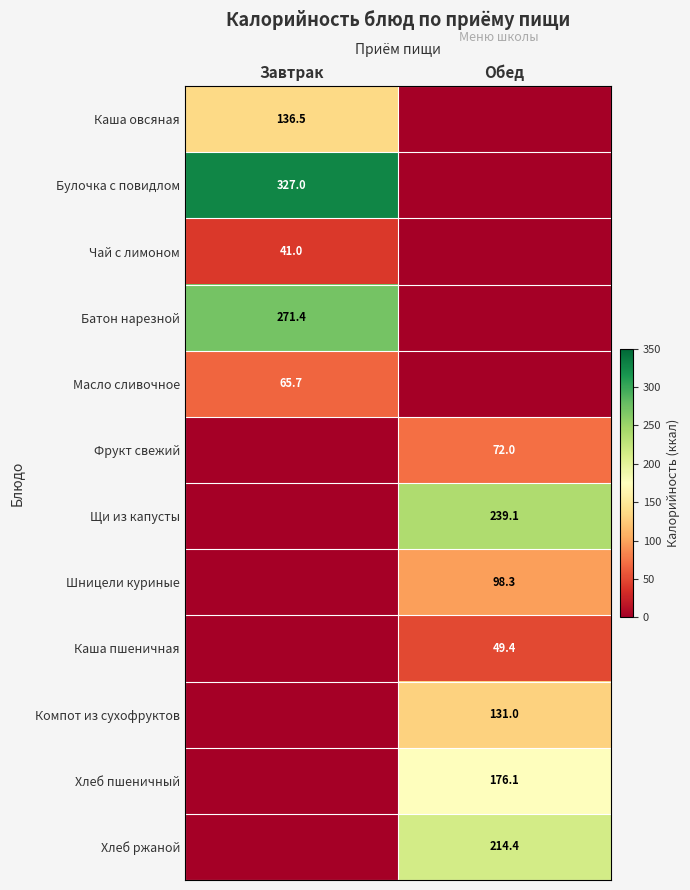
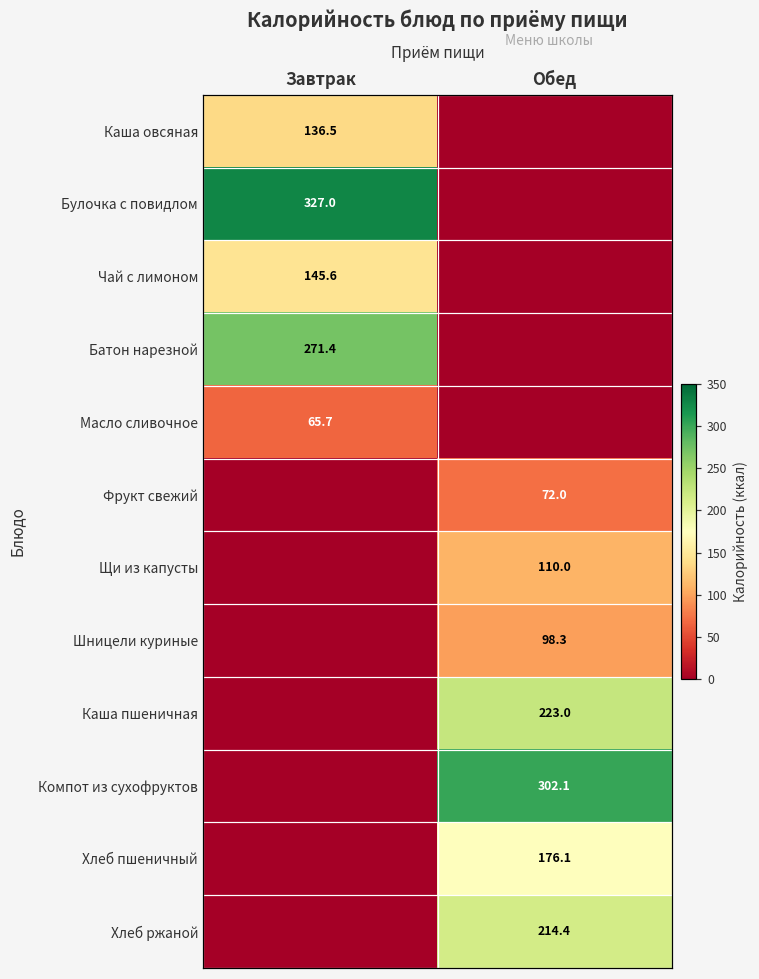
Чай с лимоном, Завтрак: 41.0 -> 145.6
Щи из капусты, Обед: 239.1 -> 110.0
Каша пшеничная, Обед: 49.4 -> 223.0
Компот из сухофруктов, Обед: 131.0 -> 302.1
